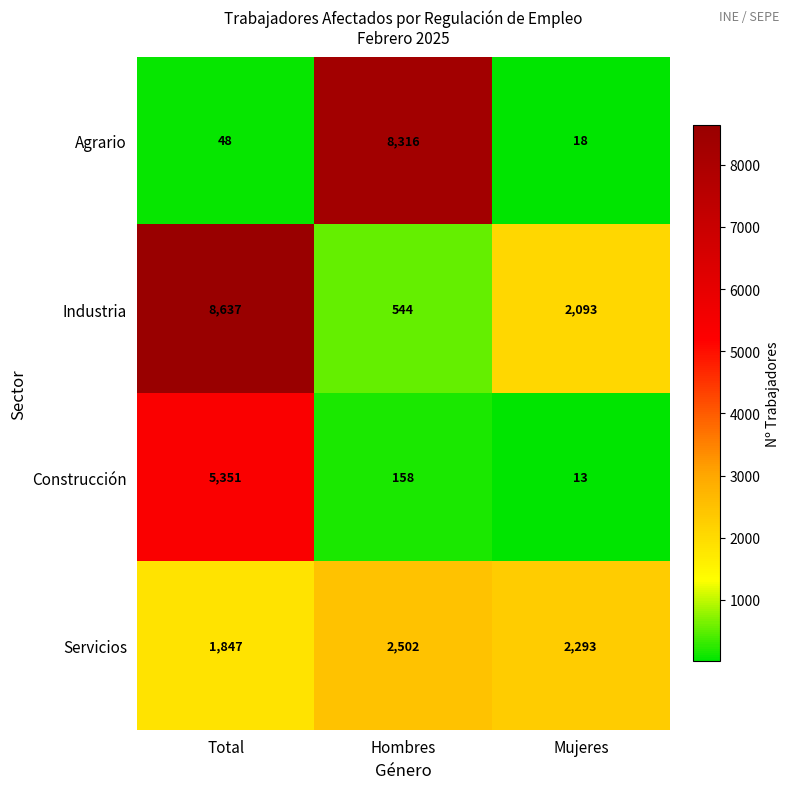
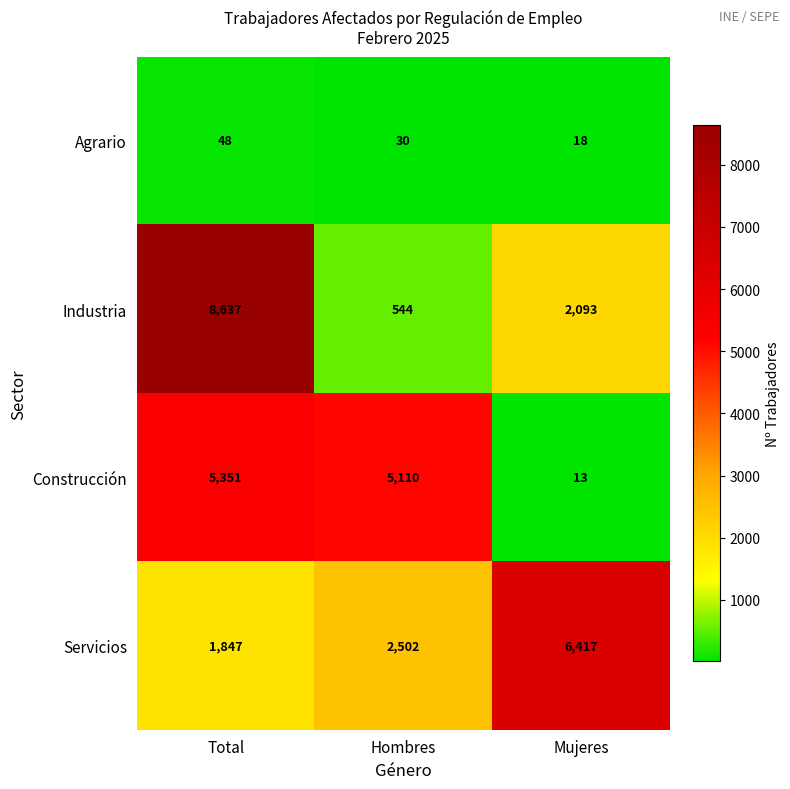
Agrario, Hombres: 8,316 -> 30
Construcción, Hombres: 158 -> 5,110
Servicios, Mujeres: 2,293 -> 6,417
